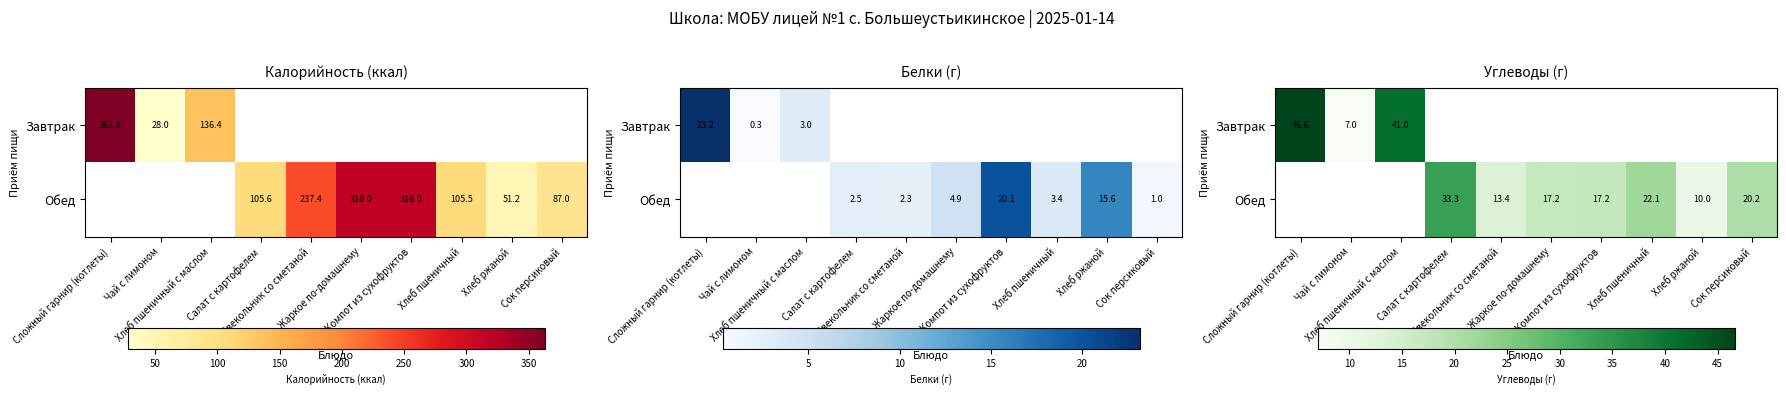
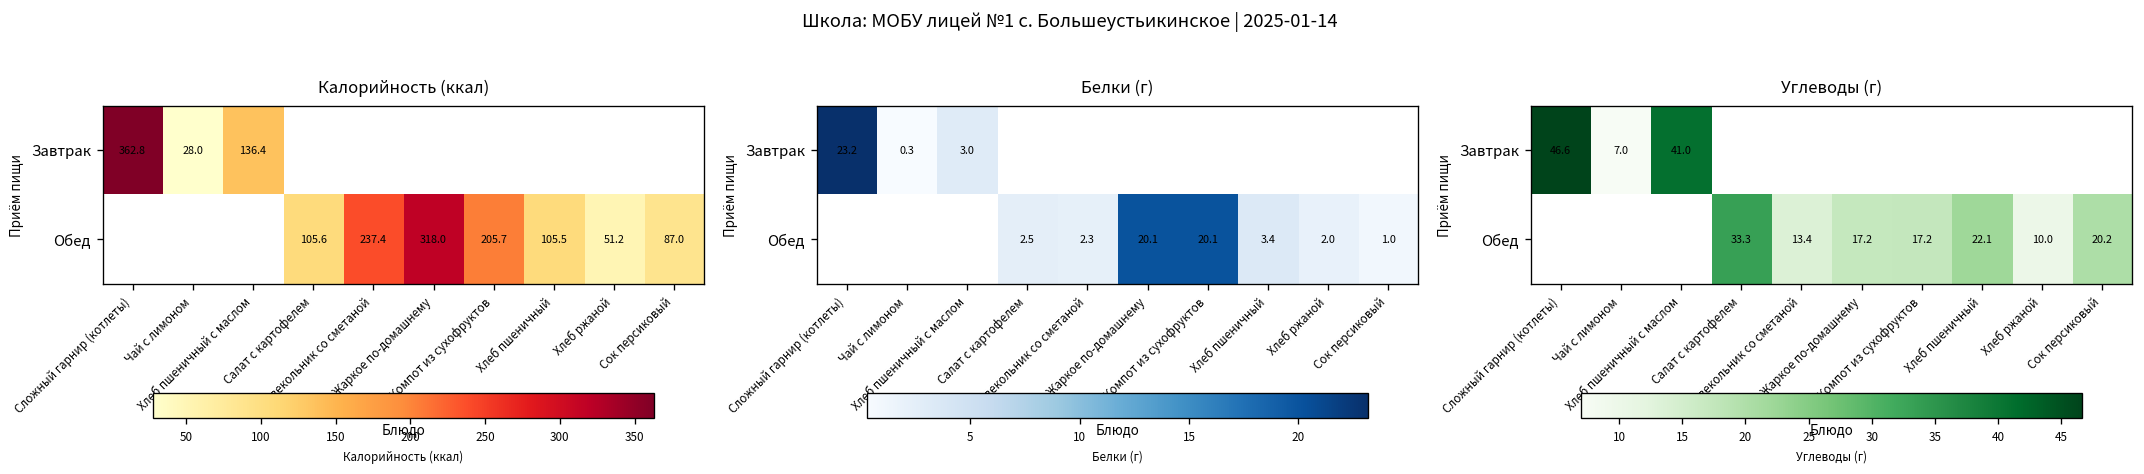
Калорийность (ккал), Обед, Компот из сухофруктов: 318.0 -> 205.7
Белки (г), Обед, Жаркое по-домашнему: 4.9 -> 20.1
Белки (г), Обед, Хлеб ржаной: 15.6 -> 2.0
